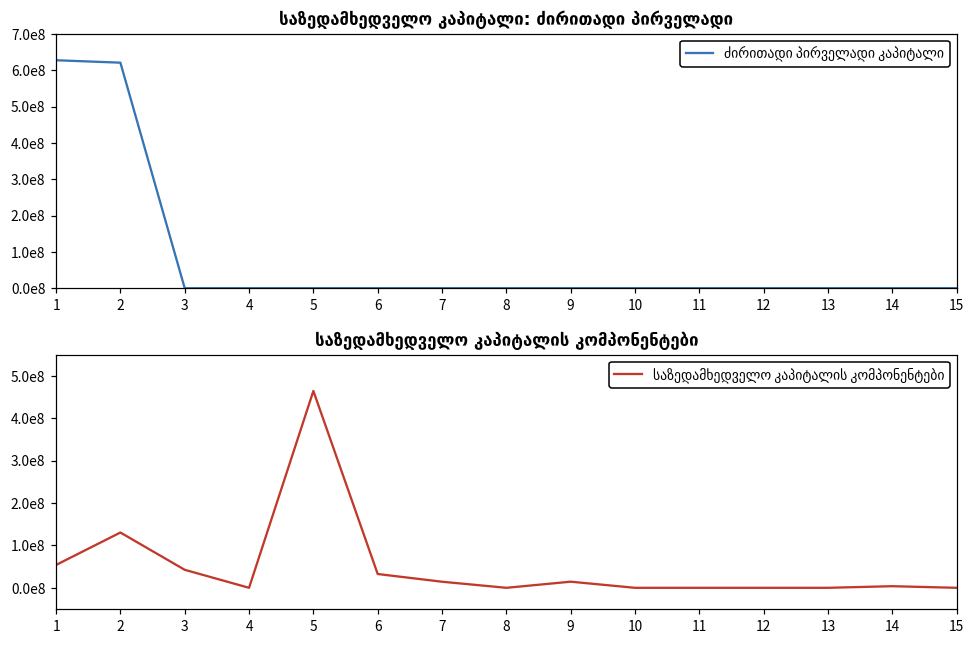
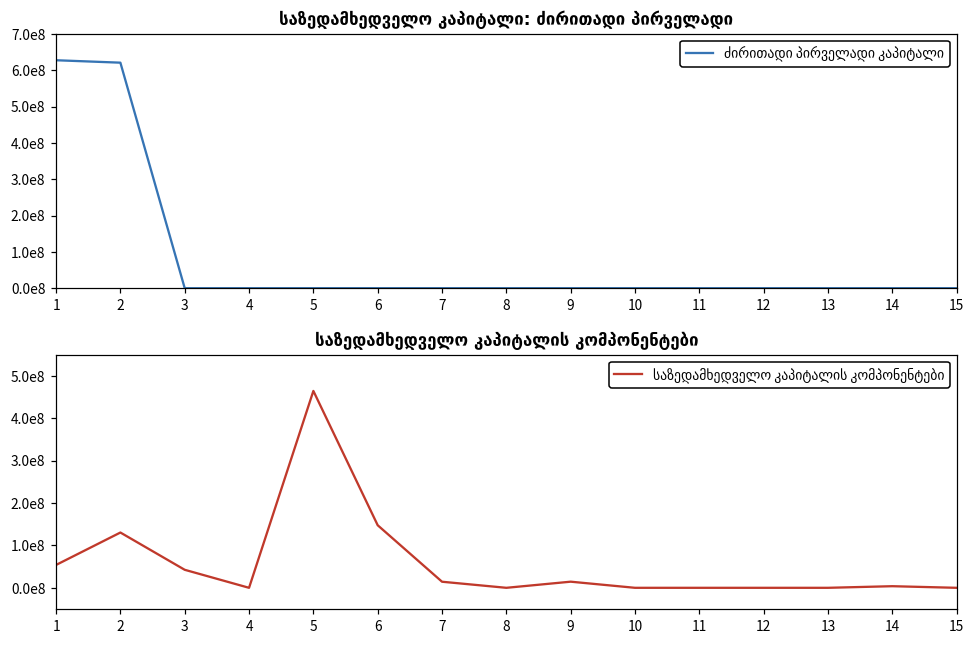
საზედამხედველო კაპიტალის კომპონენტები, 6: 30000000 -> 150000000
